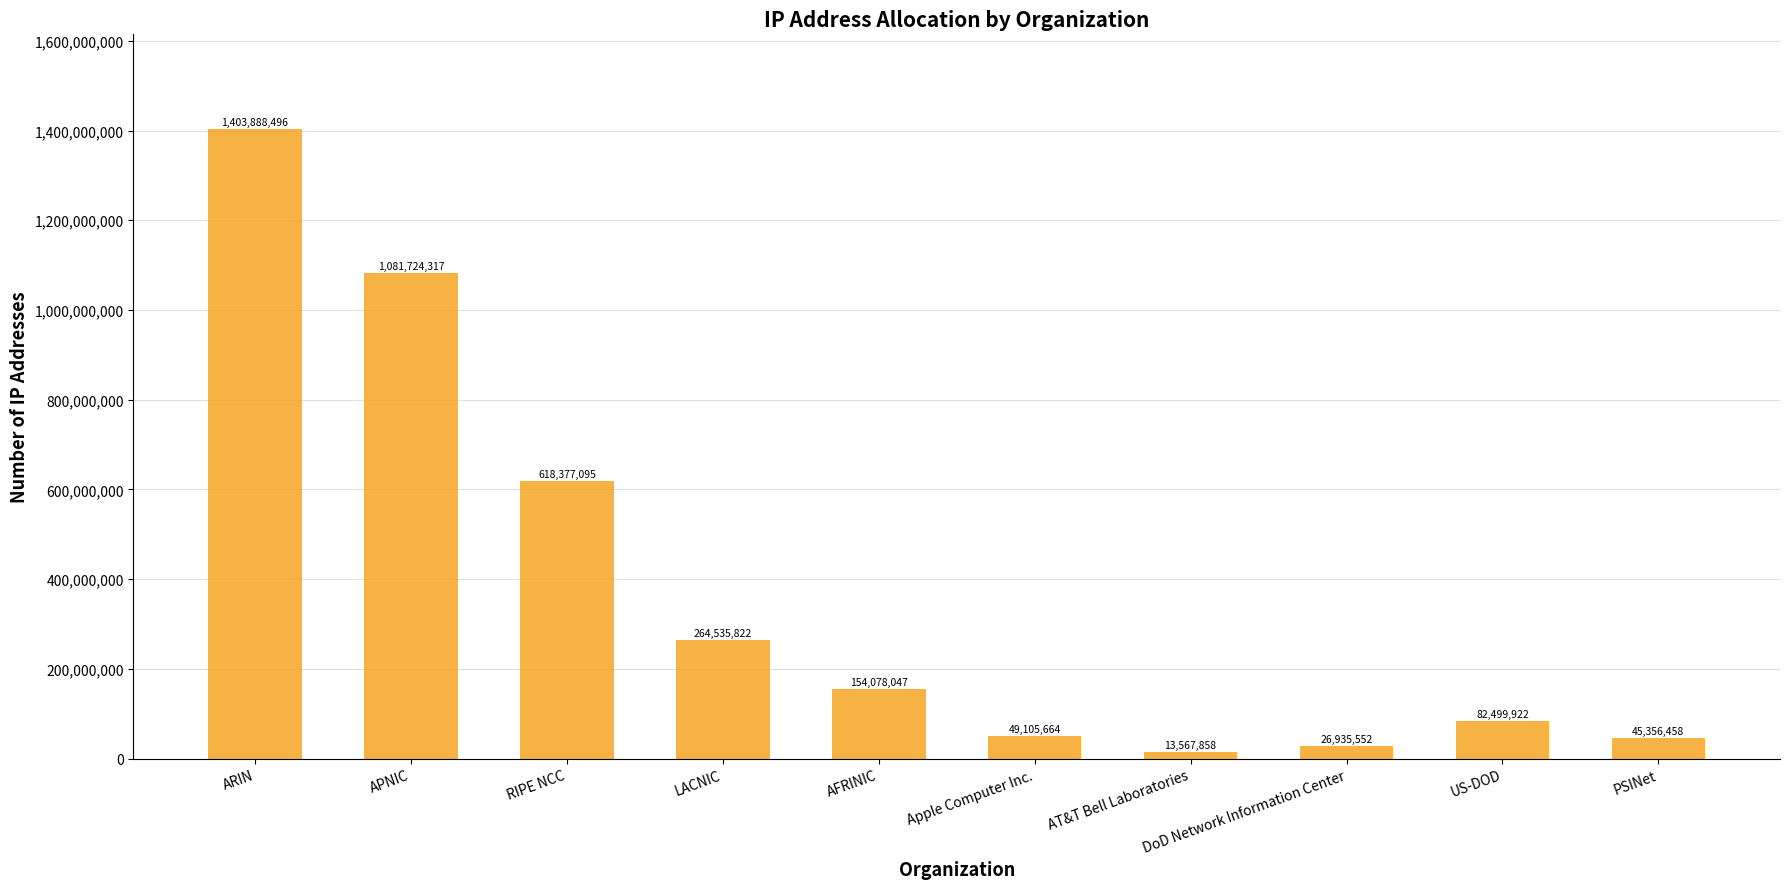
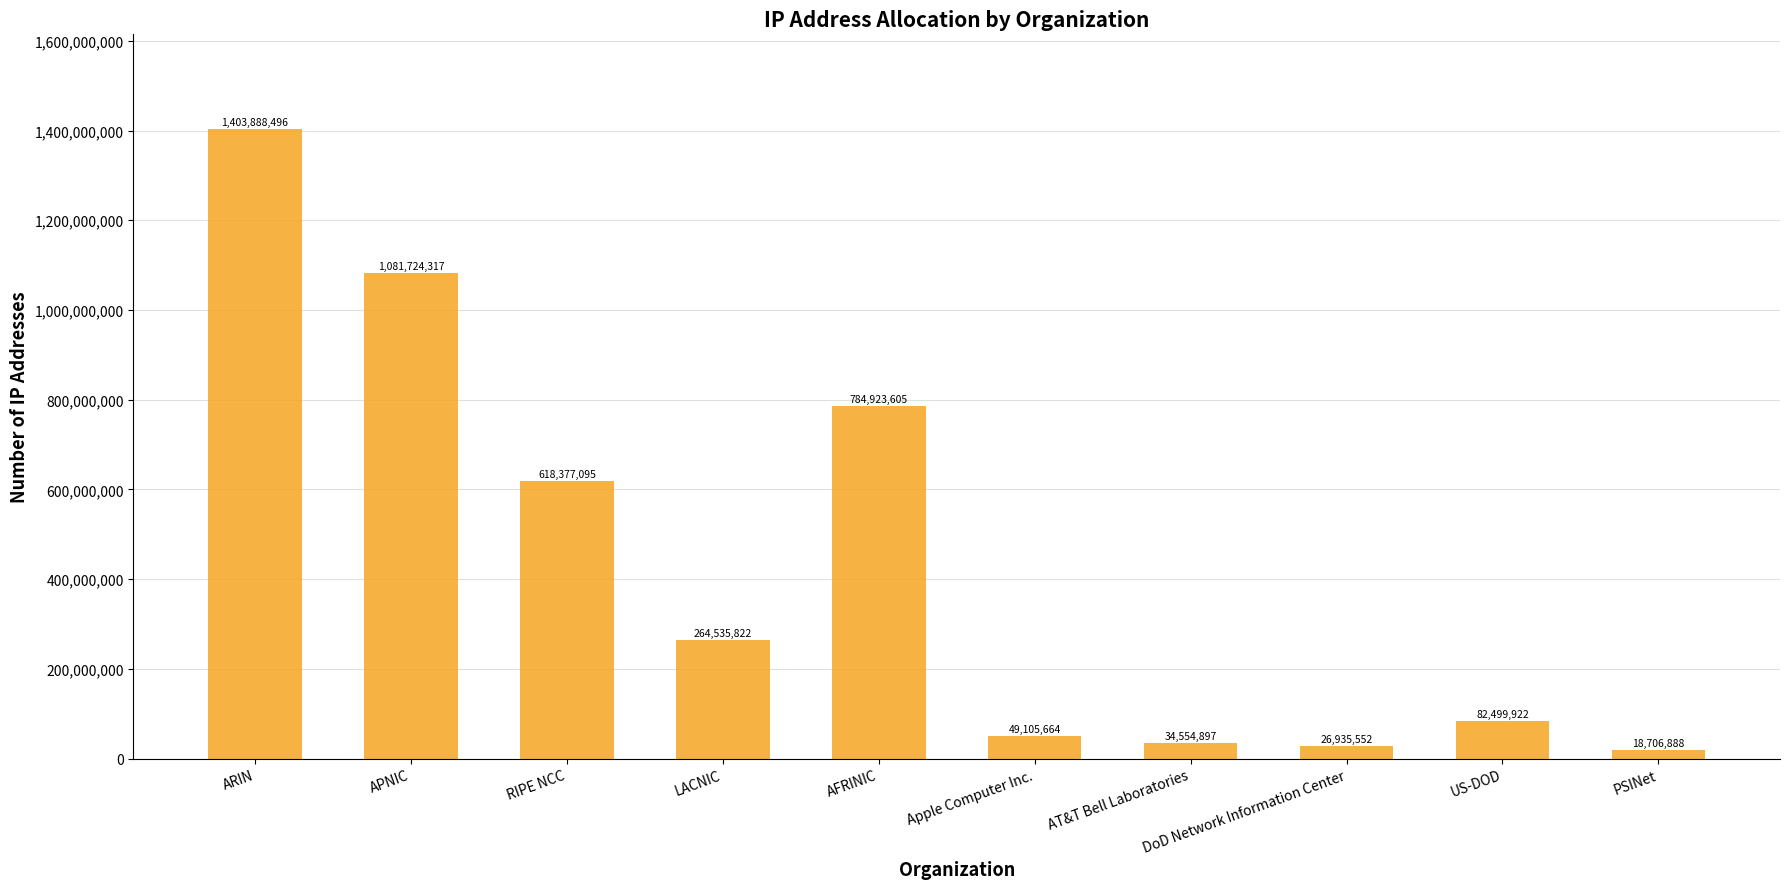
AFRINIC: 154,078,047 -> 784,923,605
AT&T Bell Laboratories: 13,567,858 -> 34,554,897
PSINet: 45,356,458 -> 18,706,888
